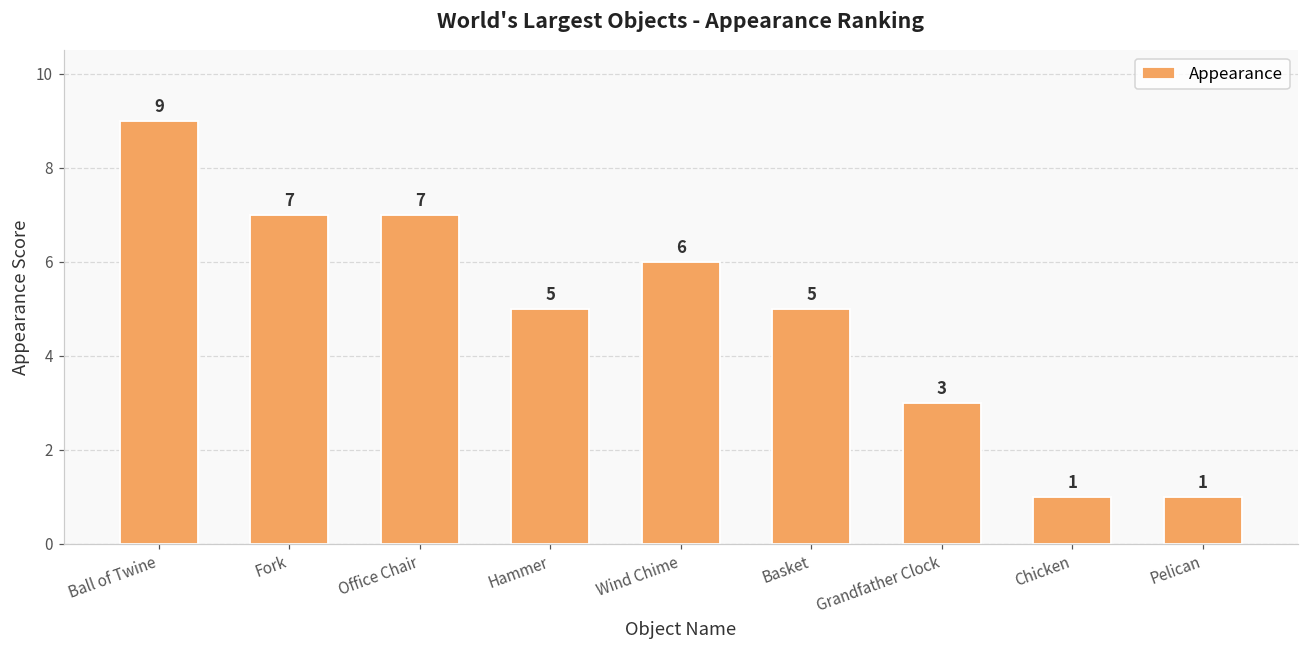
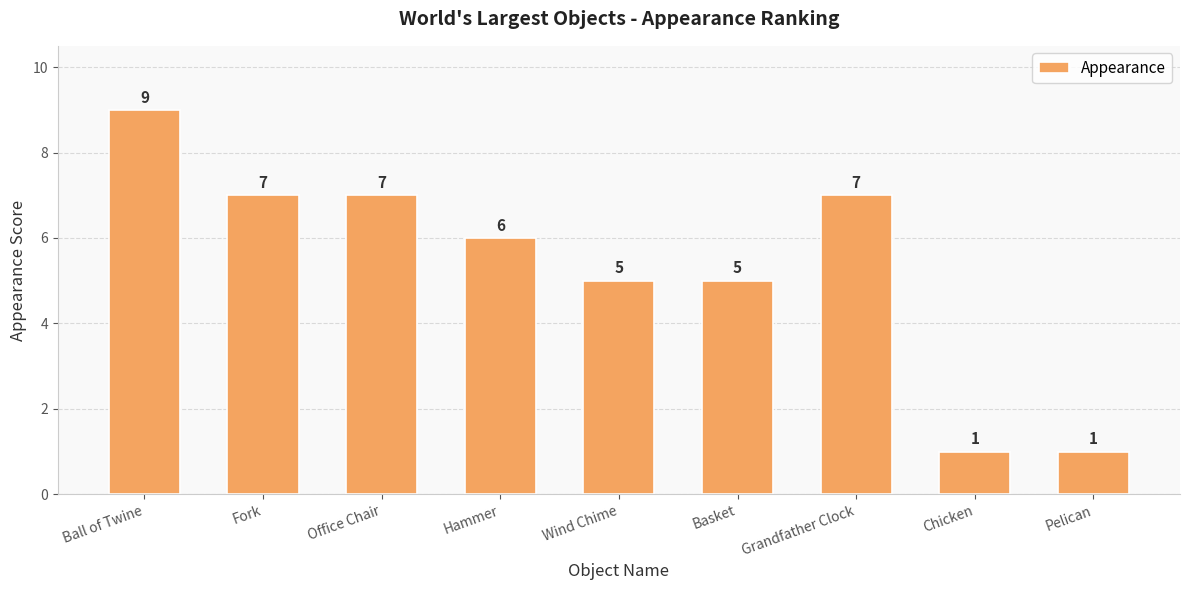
Hammer: 5 -> 6
Wind Chime: 6 -> 5
Grandfather Clock: 3 -> 7
